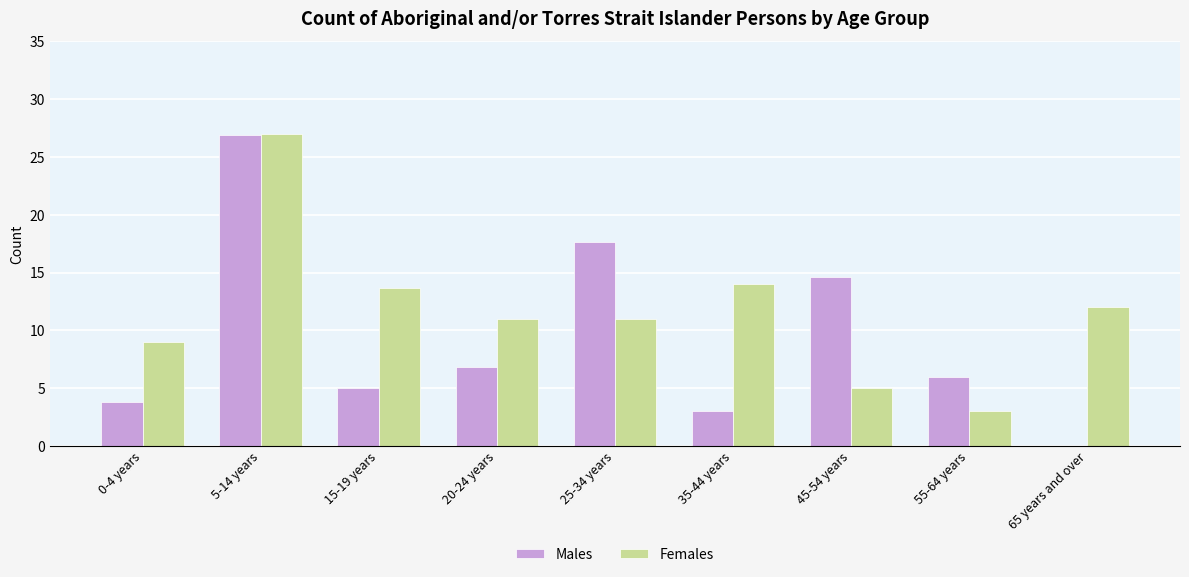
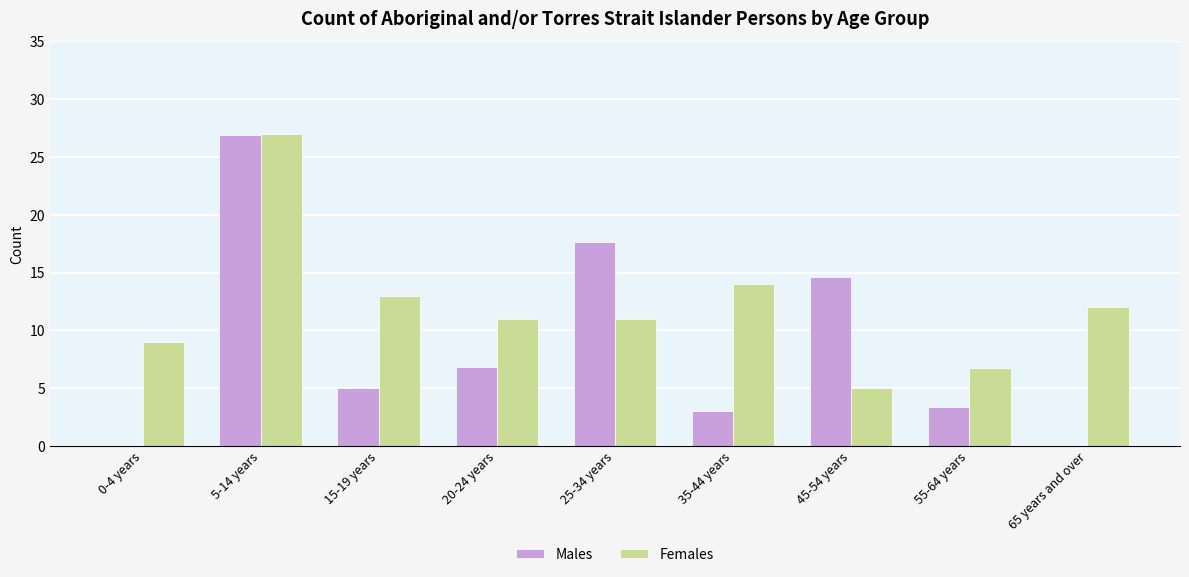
Males, 0-4 years: 3.8 -> 0.0
Females, 15-19 years: 13.7 -> 13.0
Males, 55-64 years: 6.0 -> 3.4
Females, 55-64 years: 3.0 -> 6.7
